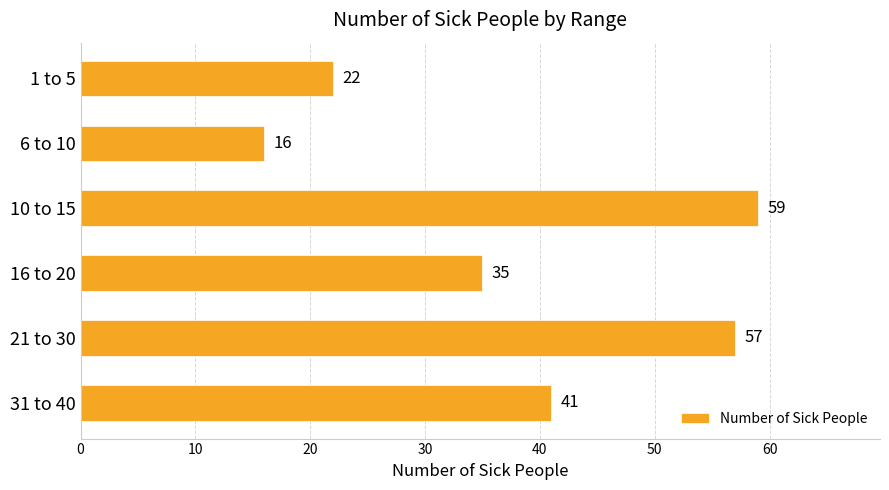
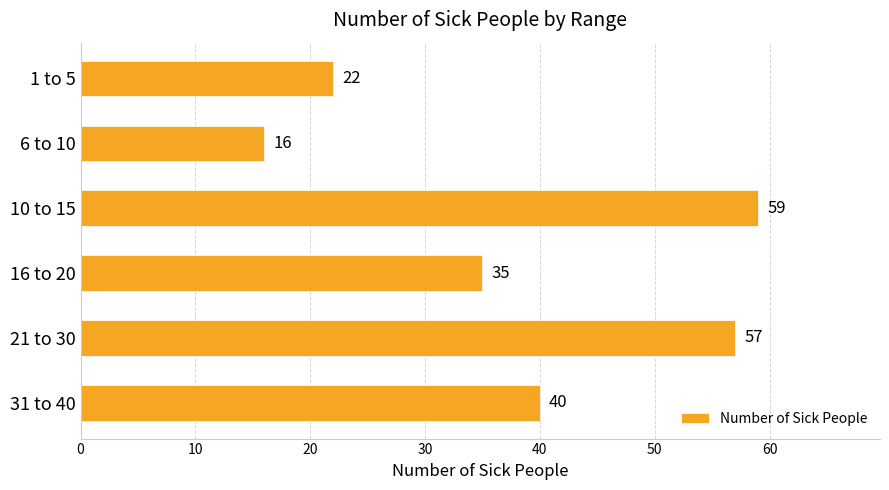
31 to 40: 41 -> 40
